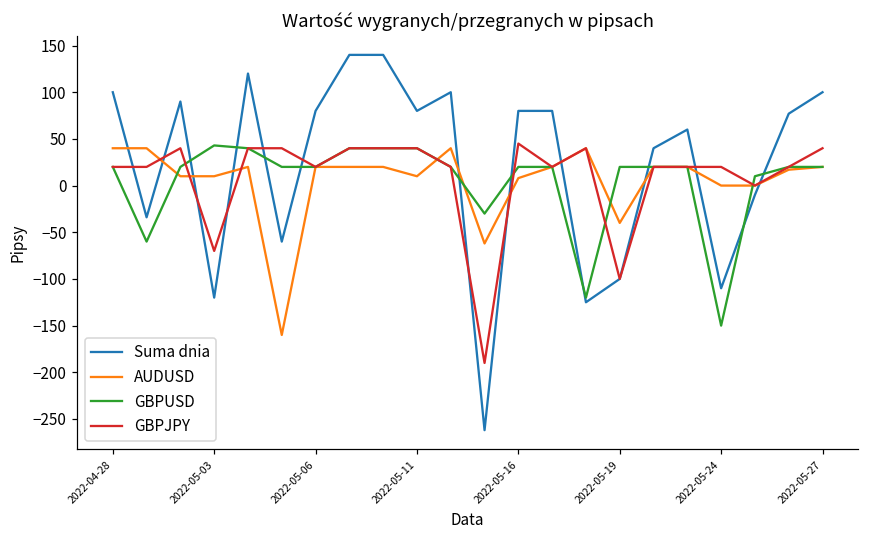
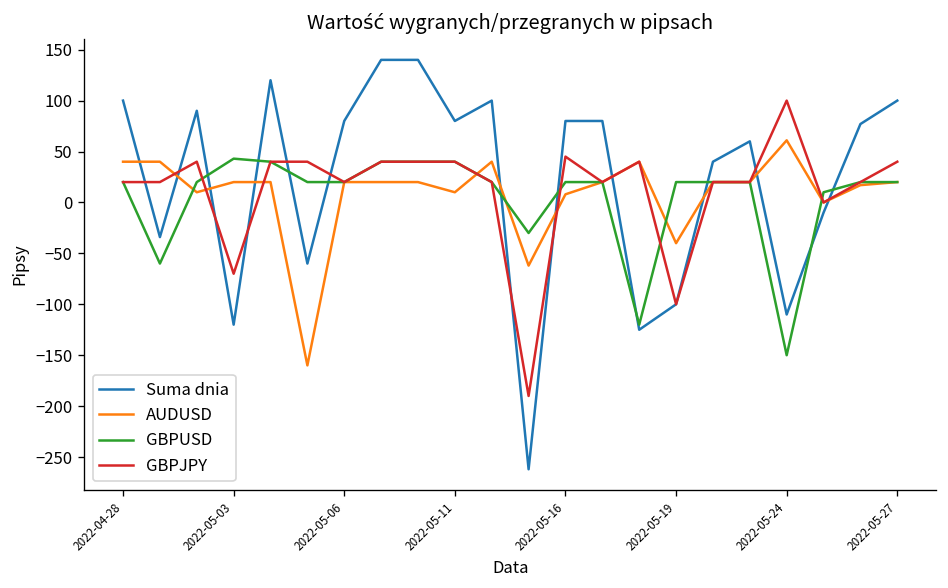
AUDUSD, 2022-05-03: 10 -> 20
AUDUSD, 2022-05-24: 0 -> 60
GBPJPY, 2022-05-24: 20 -> 100
